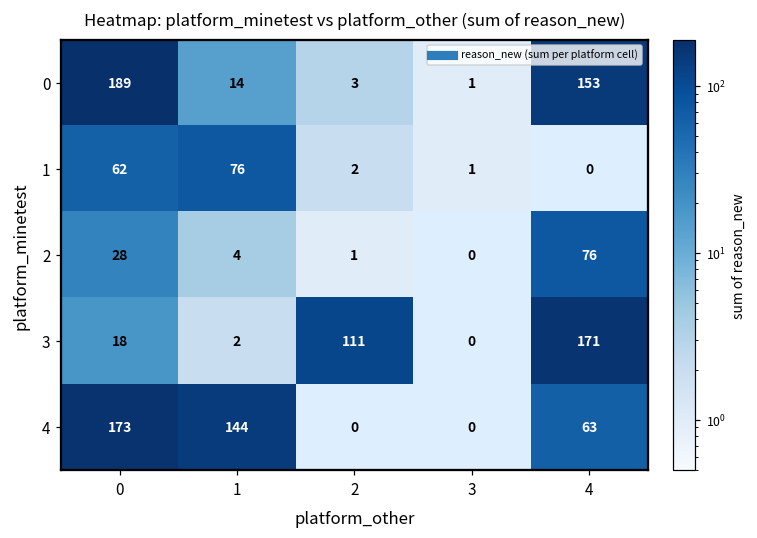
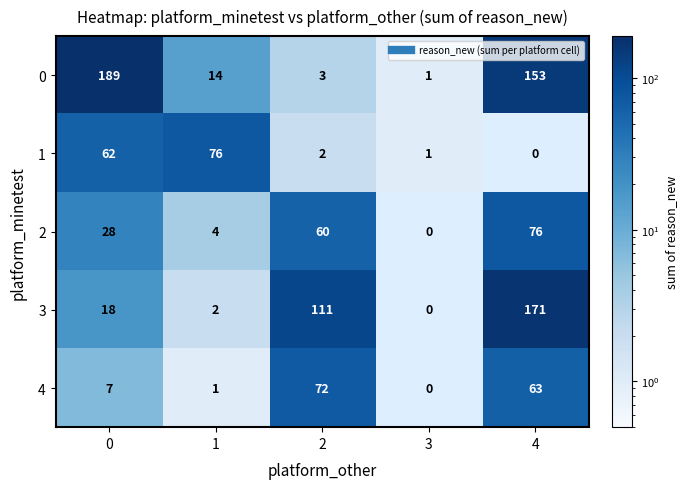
2, 2: 1 -> 60
4, 0: 173 -> 7
4, 1: 144 -> 1
4, 2: 0 -> 72
